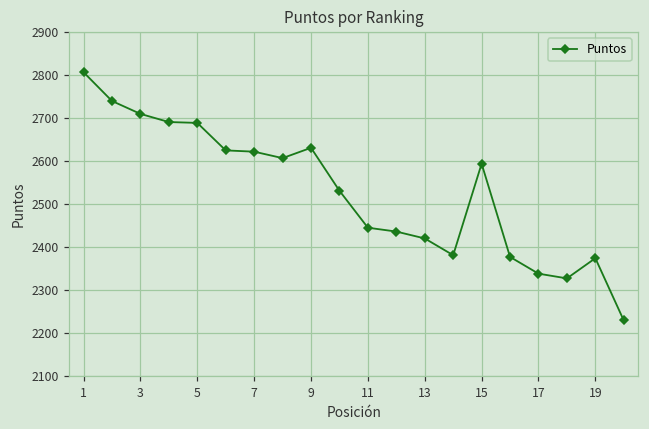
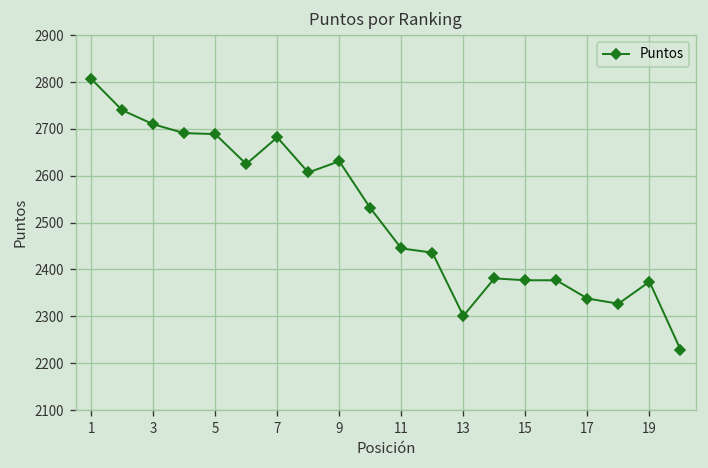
7: 2620 -> 2680
13: 2420 -> 2300
15: 2590 -> 2380
